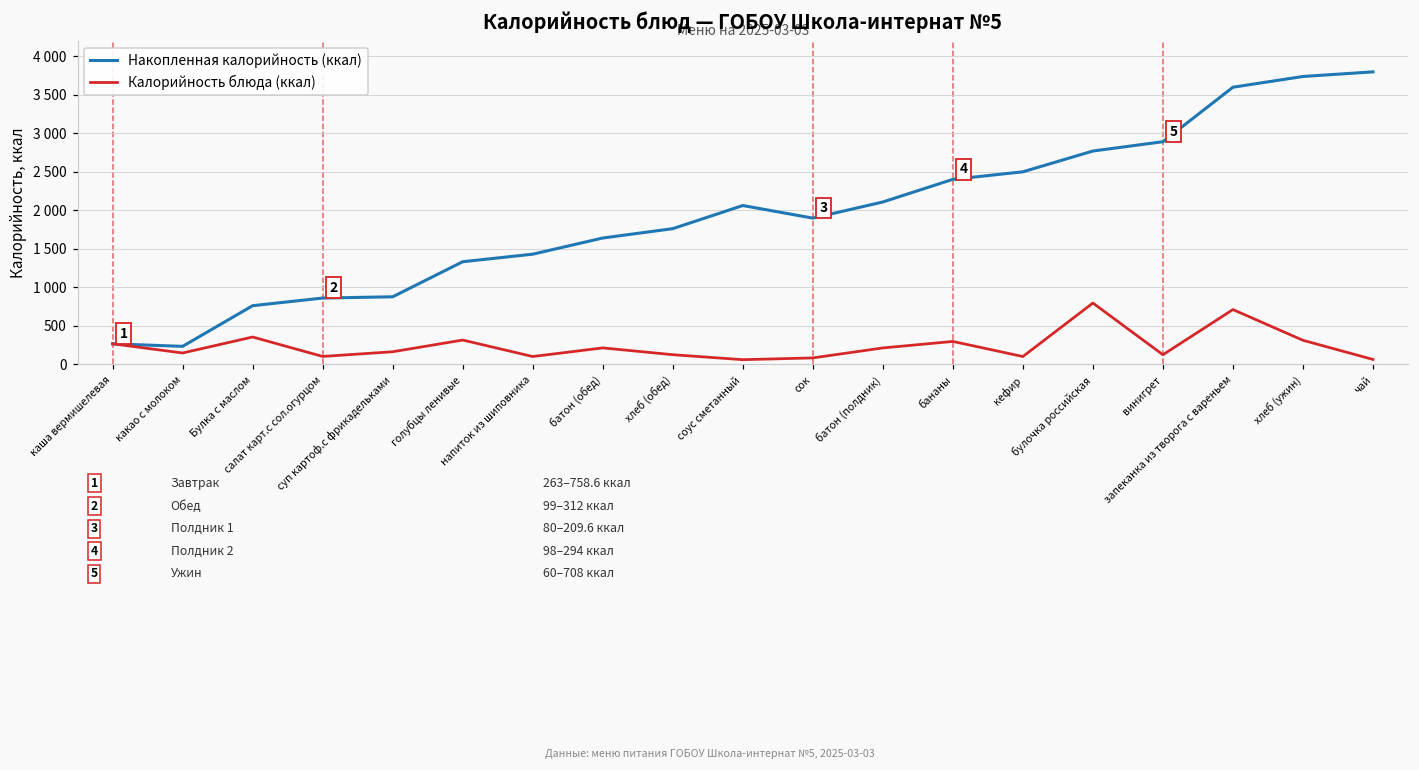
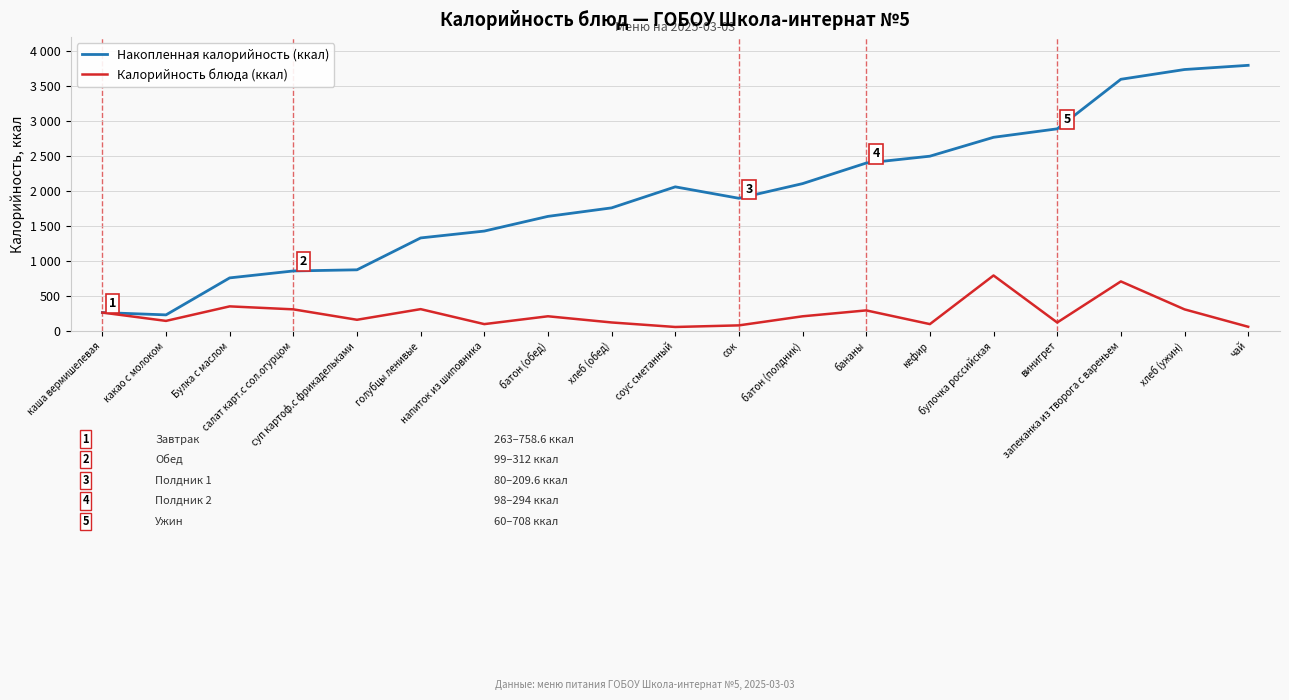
Калорийность блюда (ккал), салат карт.с сол.огурцом: 100 -> 300
